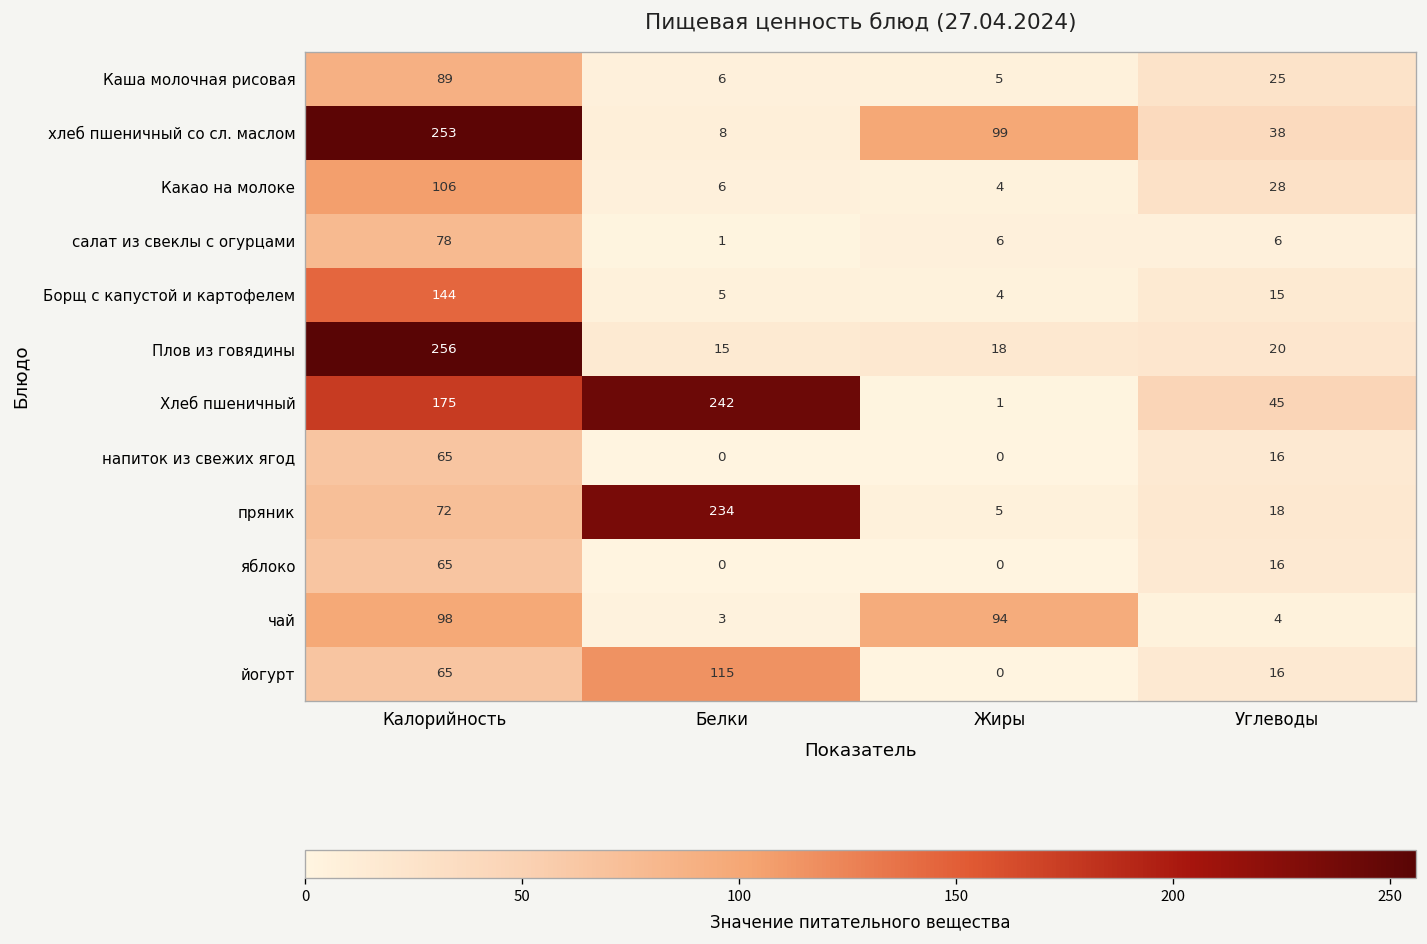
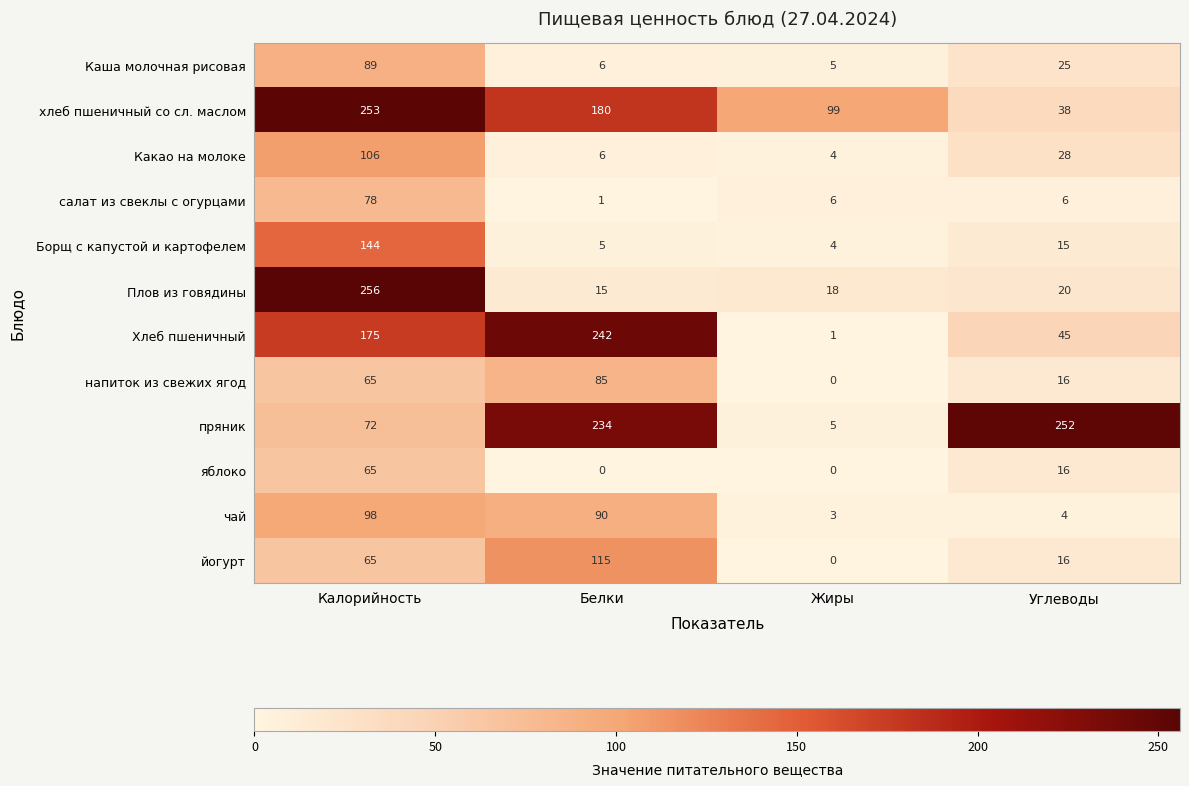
хлеб пшеничный со сл. маслом, Белки: 8 -> 180
напиток из свежих ягод, Белки: 0 -> 85
пряник, Углеводы: 18 -> 252
чай, Белки: 3 -> 90
чай, Жиры: 94 -> 3
